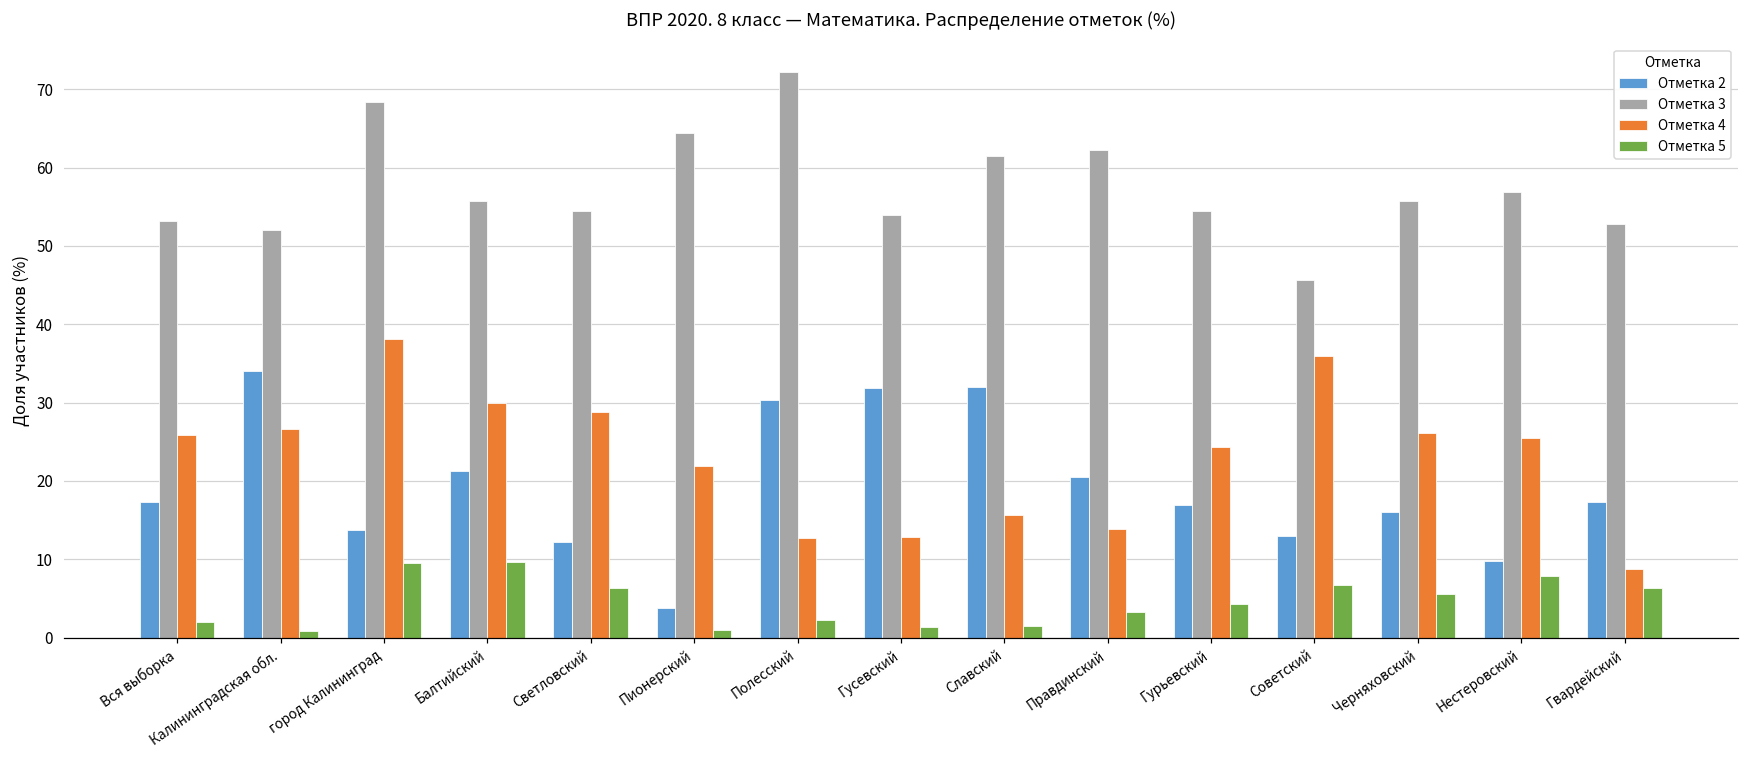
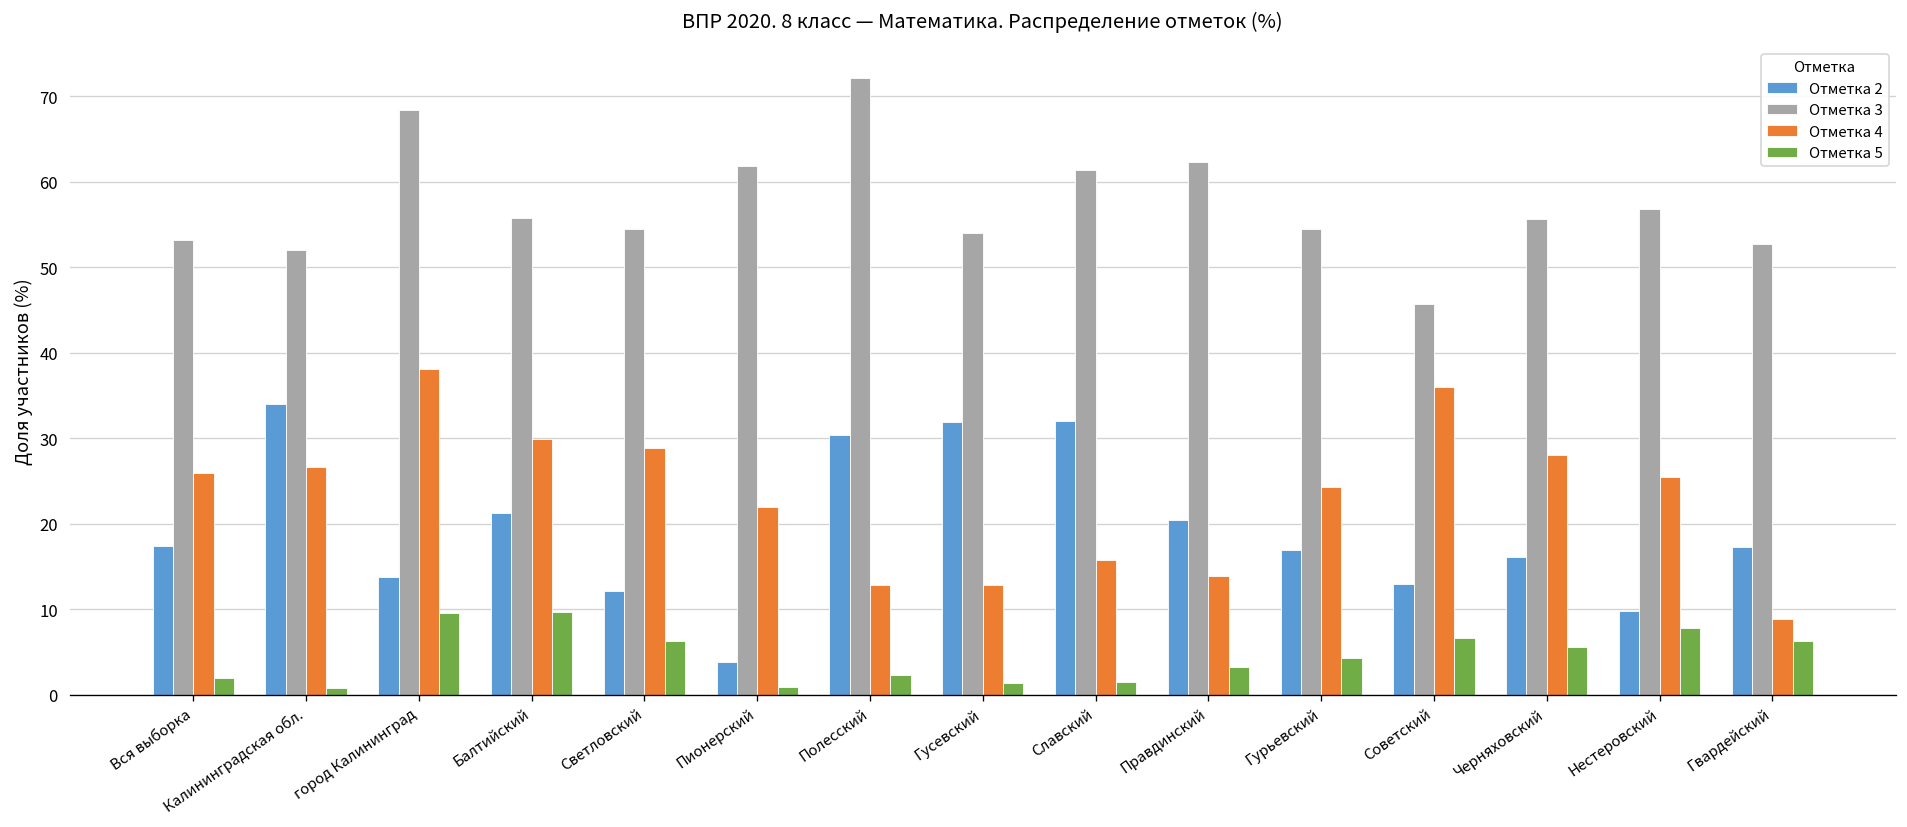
Отметка 3, Пионерский: 64 -> 62
Отметка 4, Черняховский: 26 -> 28
